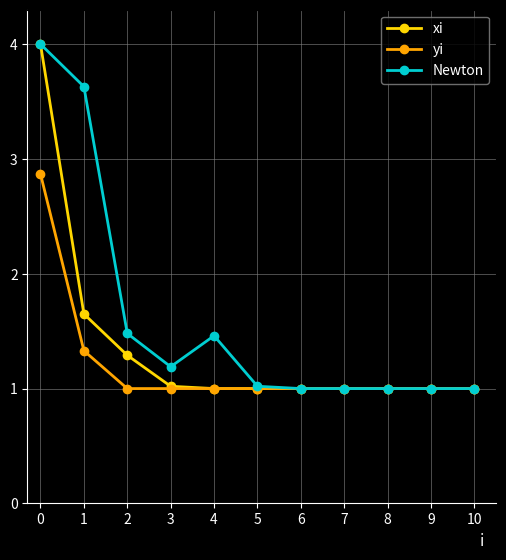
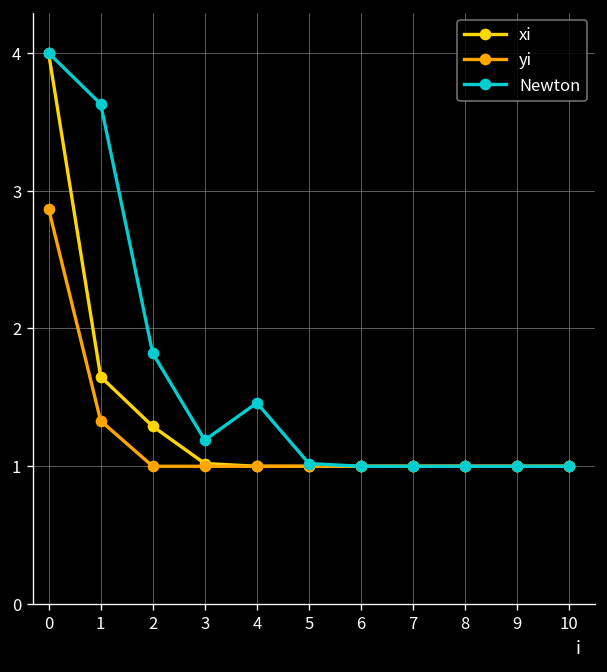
Newton, 2: 1.48 -> 1.82
